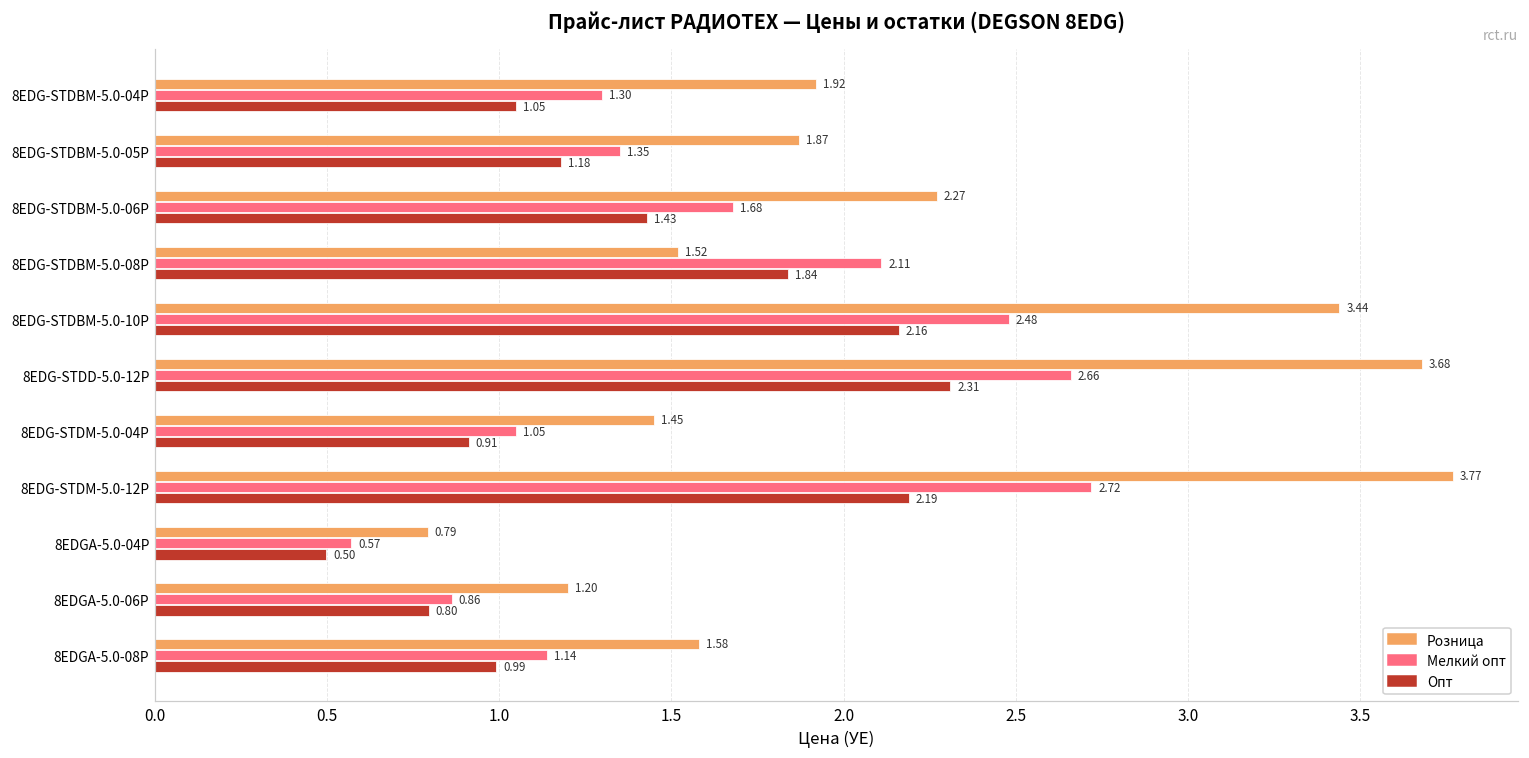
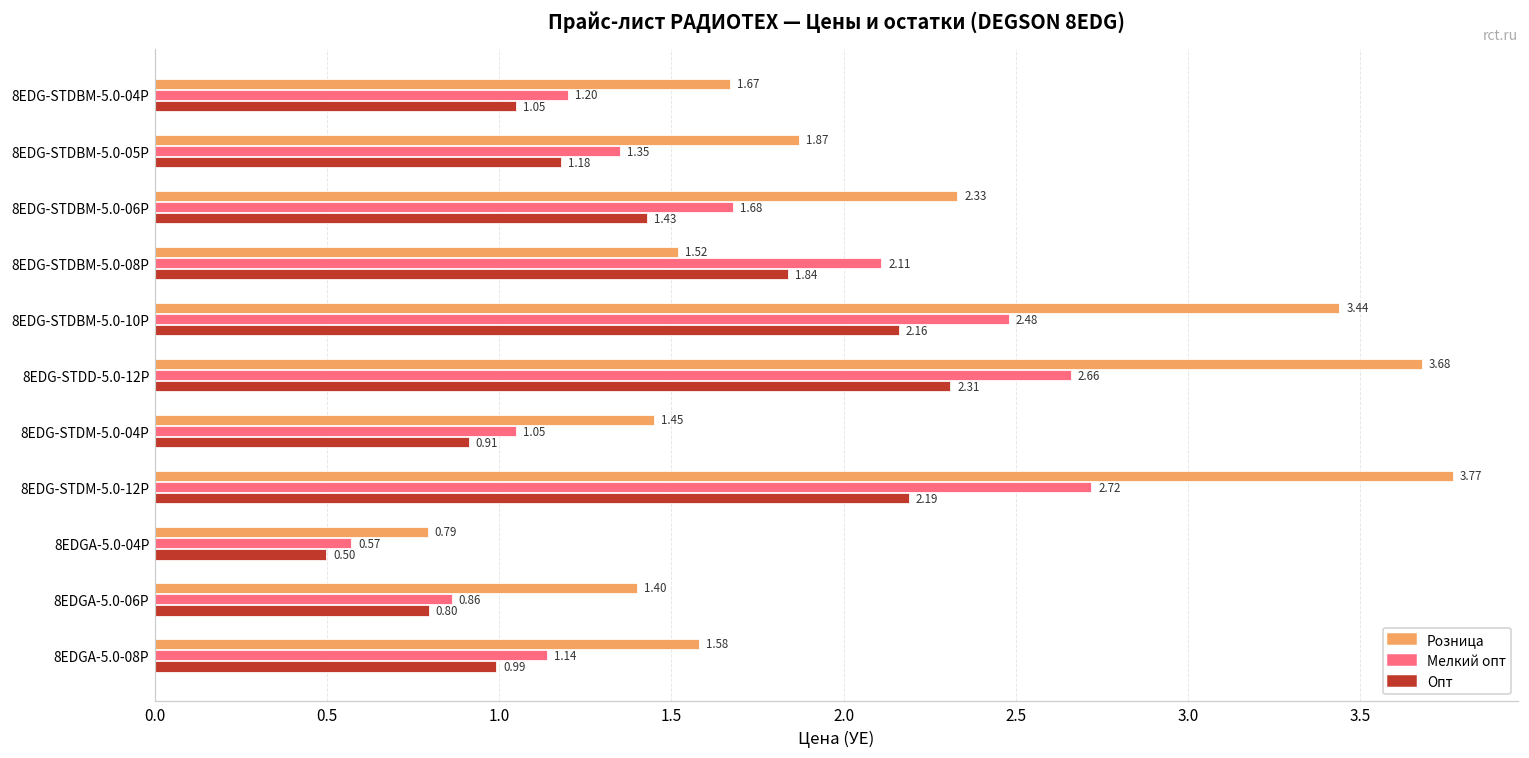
Розница, 8EDG-STDBM-5.0-04P: 1.92 -> 1.67
Мелкий опт, 8EDG-STDBM-5.0-04P: 1.30 -> 1.20
Розница, 8EDG-STDBM-5.0-06P: 2.27 -> 2.33
Розница, 8EDGA-5.0-06P: 1.20 -> 1.40
